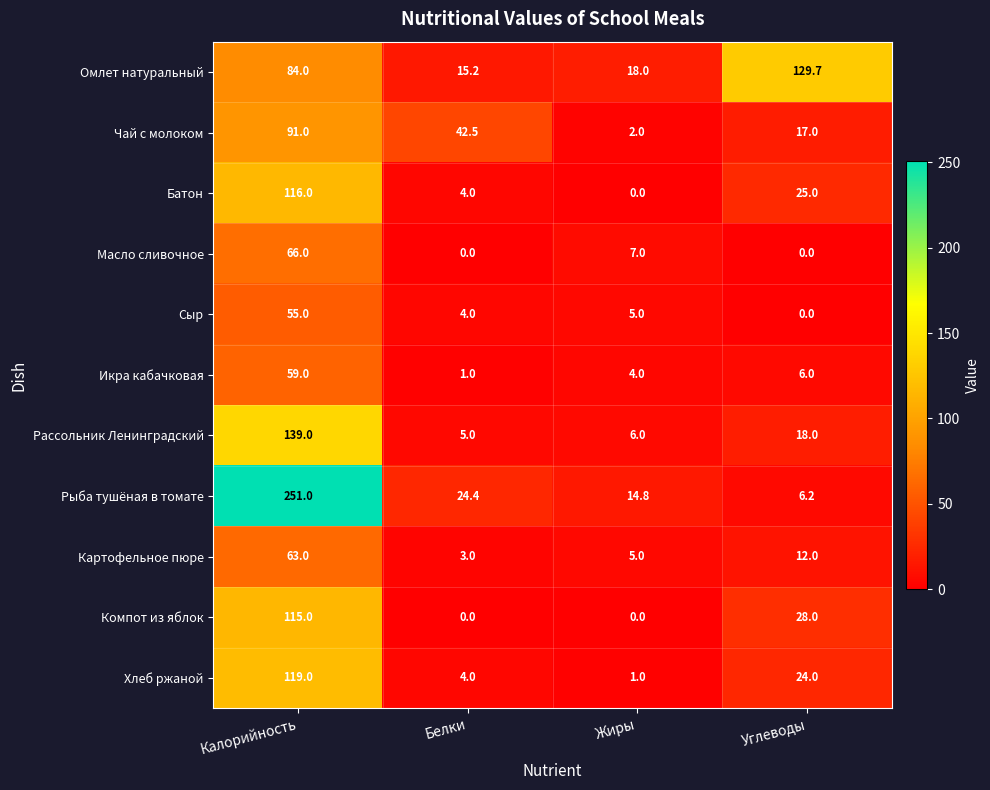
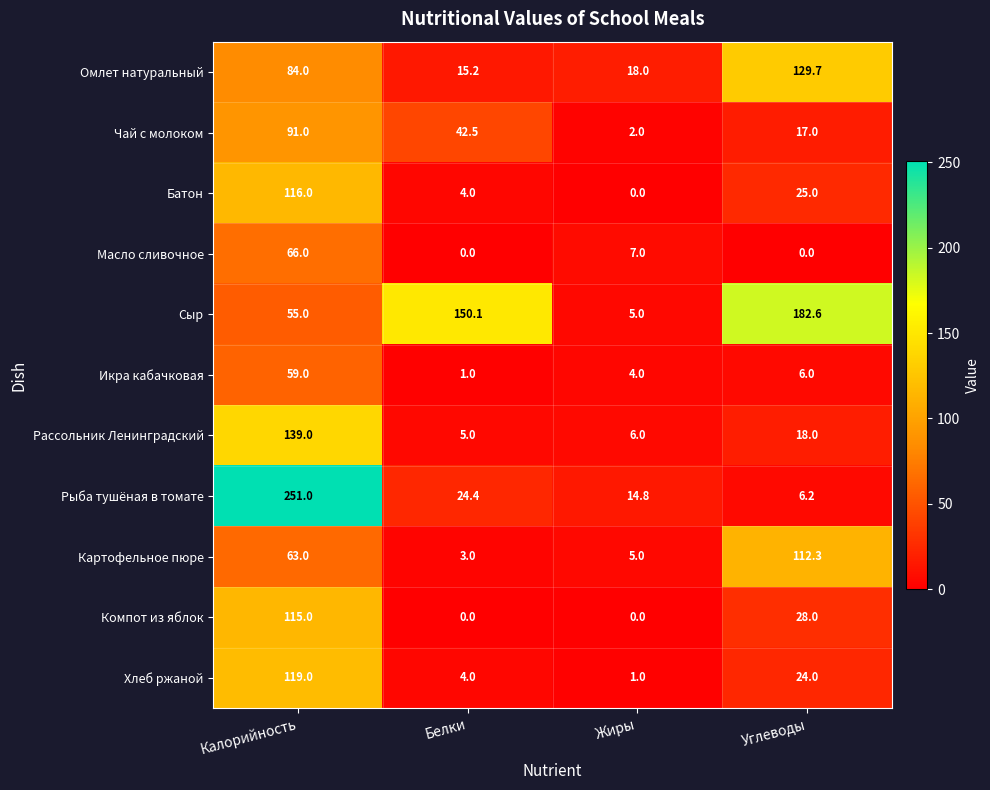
Сыр, Белки: 4.0 -> 150.1
Сыр, Углеводы: 0.0 -> 182.6
Картофельное пюре, Углеводы: 12.0 -> 112.3
